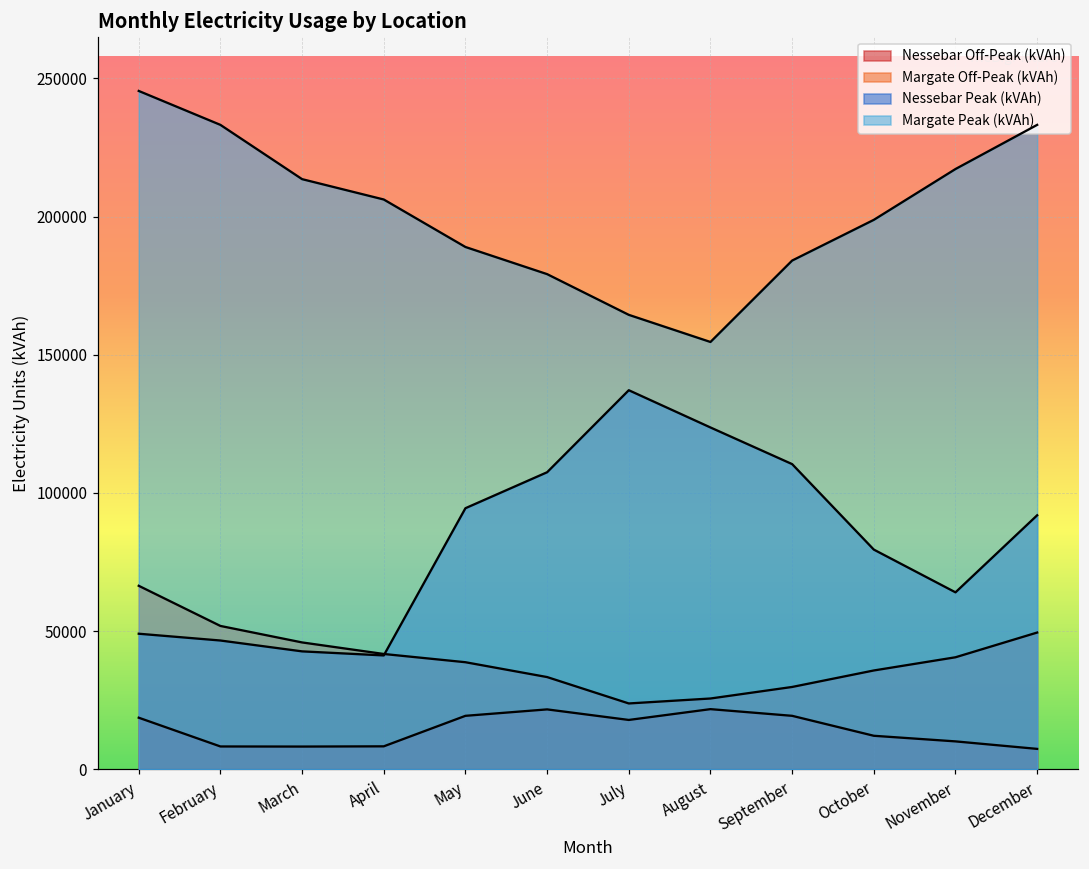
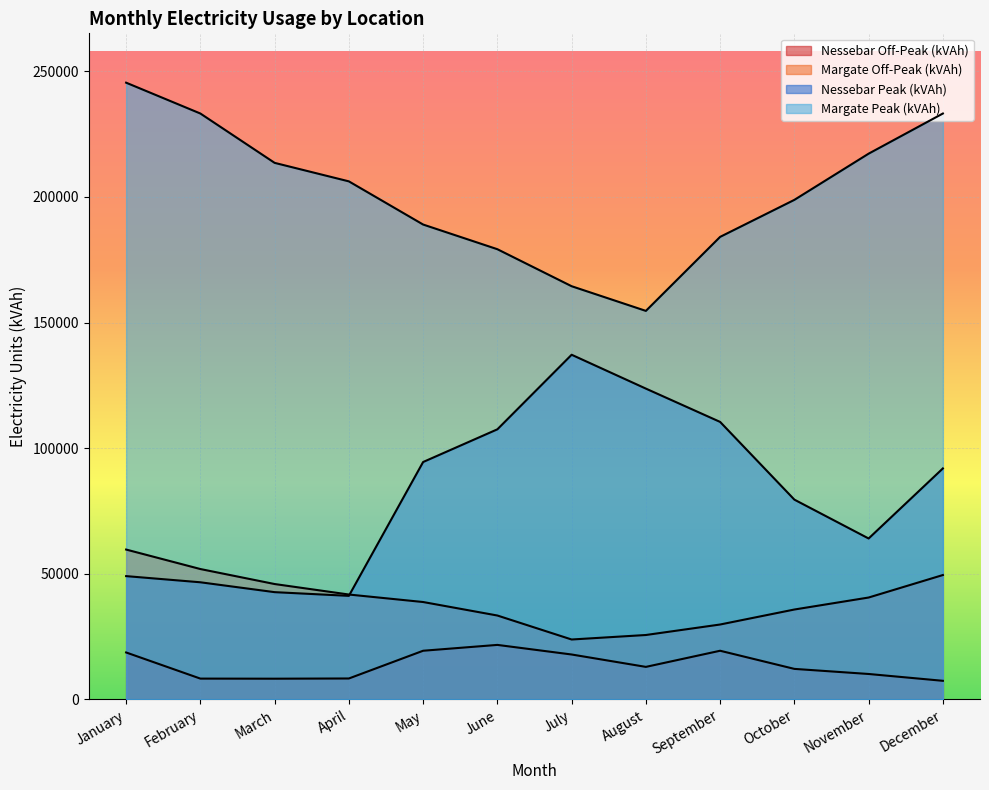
Margate Off-Peak (kVAh), January: 66000 -> 60000
Nessebar Off-Peak (kVAh), August: 22000 -> 13000
